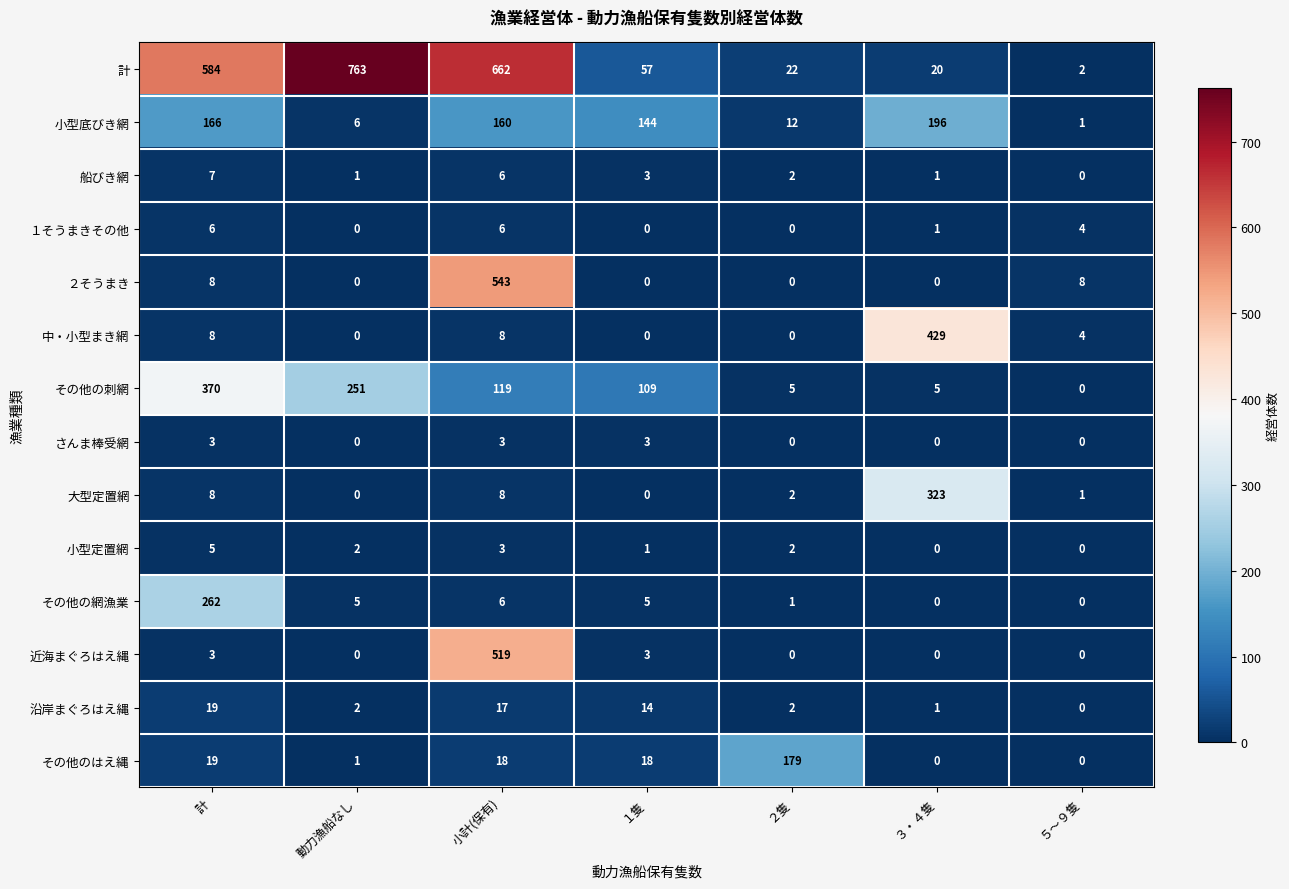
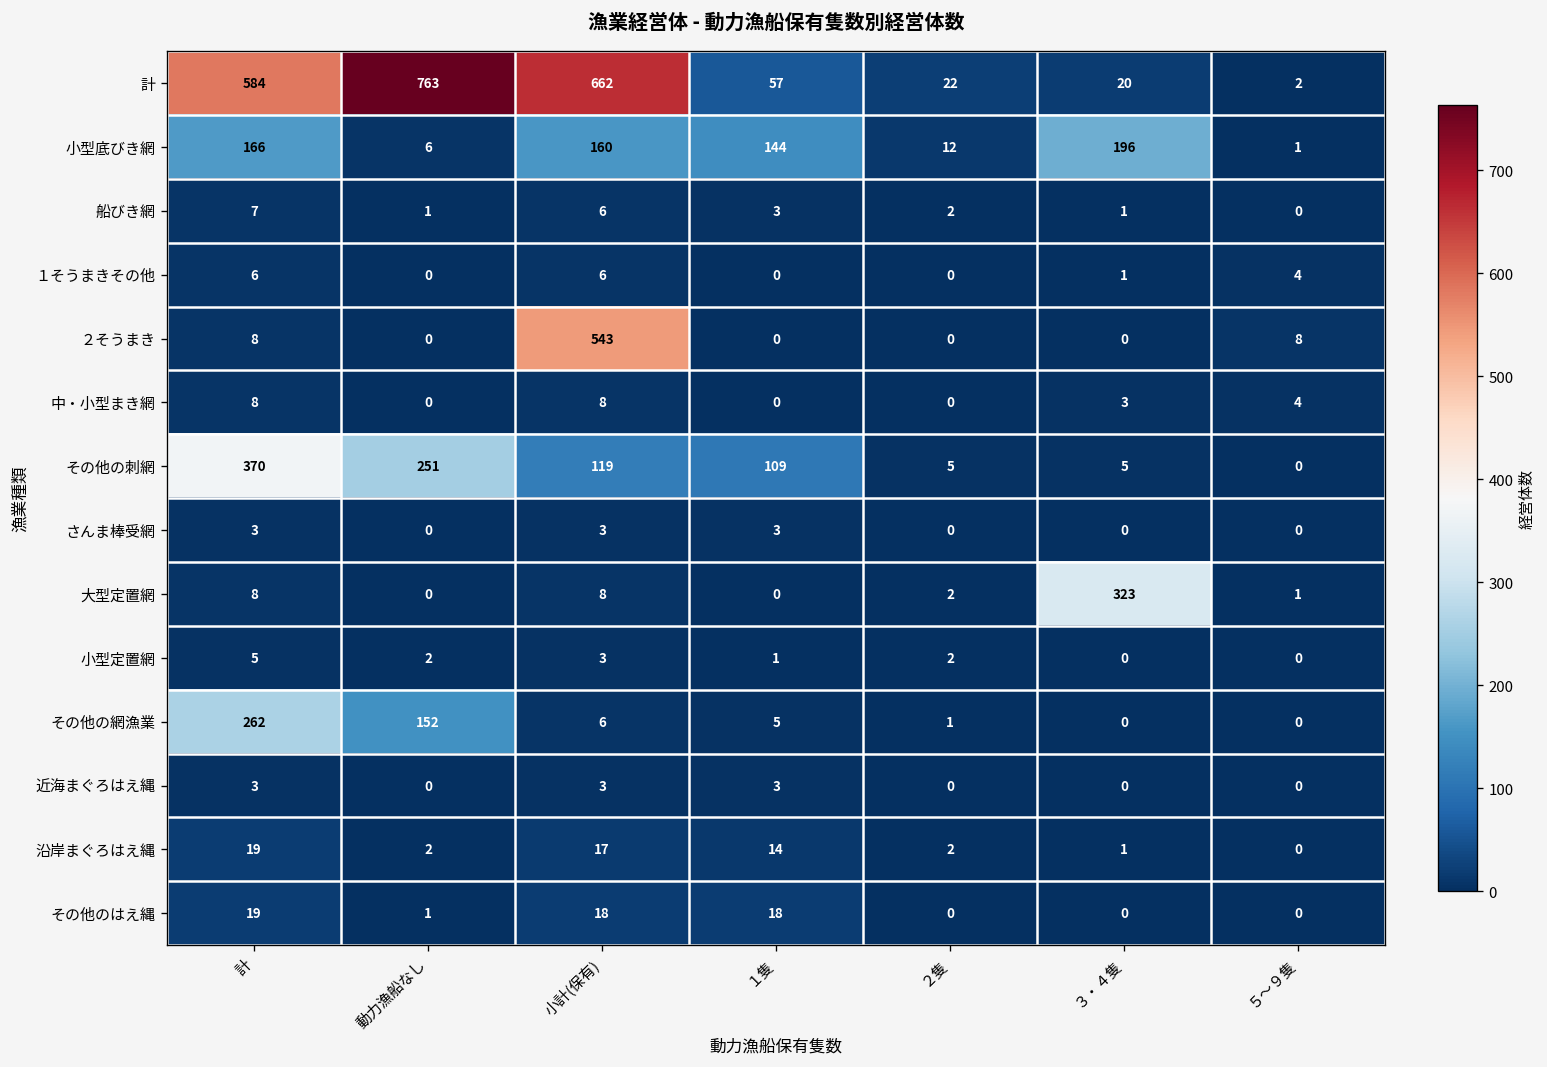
中・小型まき網, ３・４隻: 429 -> 3
その他の網漁業, 動力漁船なし: 5 -> 152
近海まぐろはえ縄, 小計(保有): 519 -> 3
その他のはえ縄, ２隻: 179 -> 0
